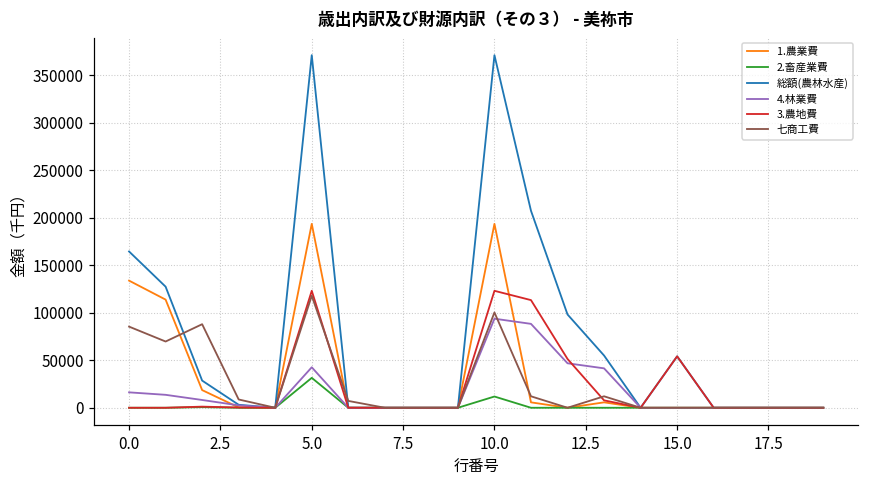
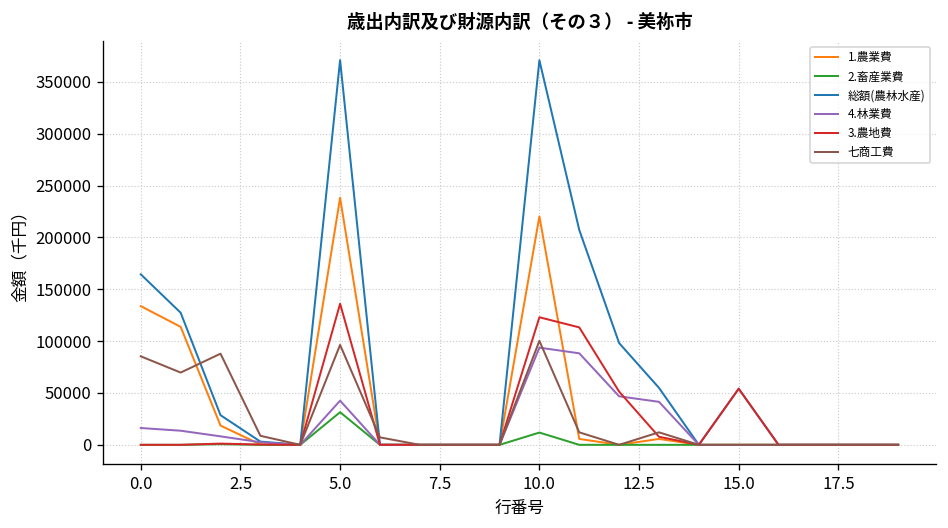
1.農業費, 5.0: 190000 -> 240000
3.農地費, 5.0: 120000 -> 140000
七商工費, 5.0: 120000 -> 100000
1.農業費, 10.0: 190000 -> 220000
